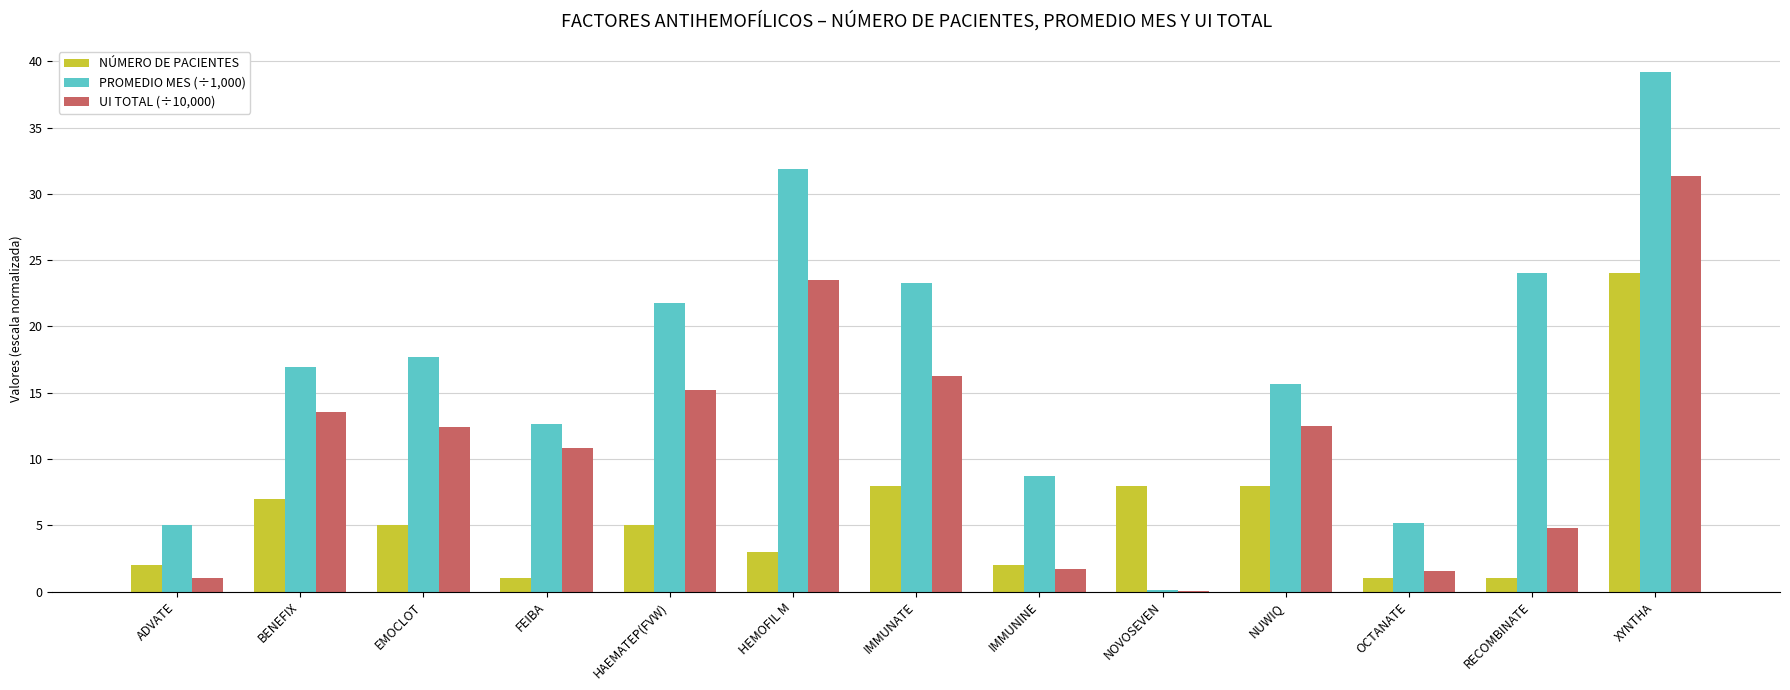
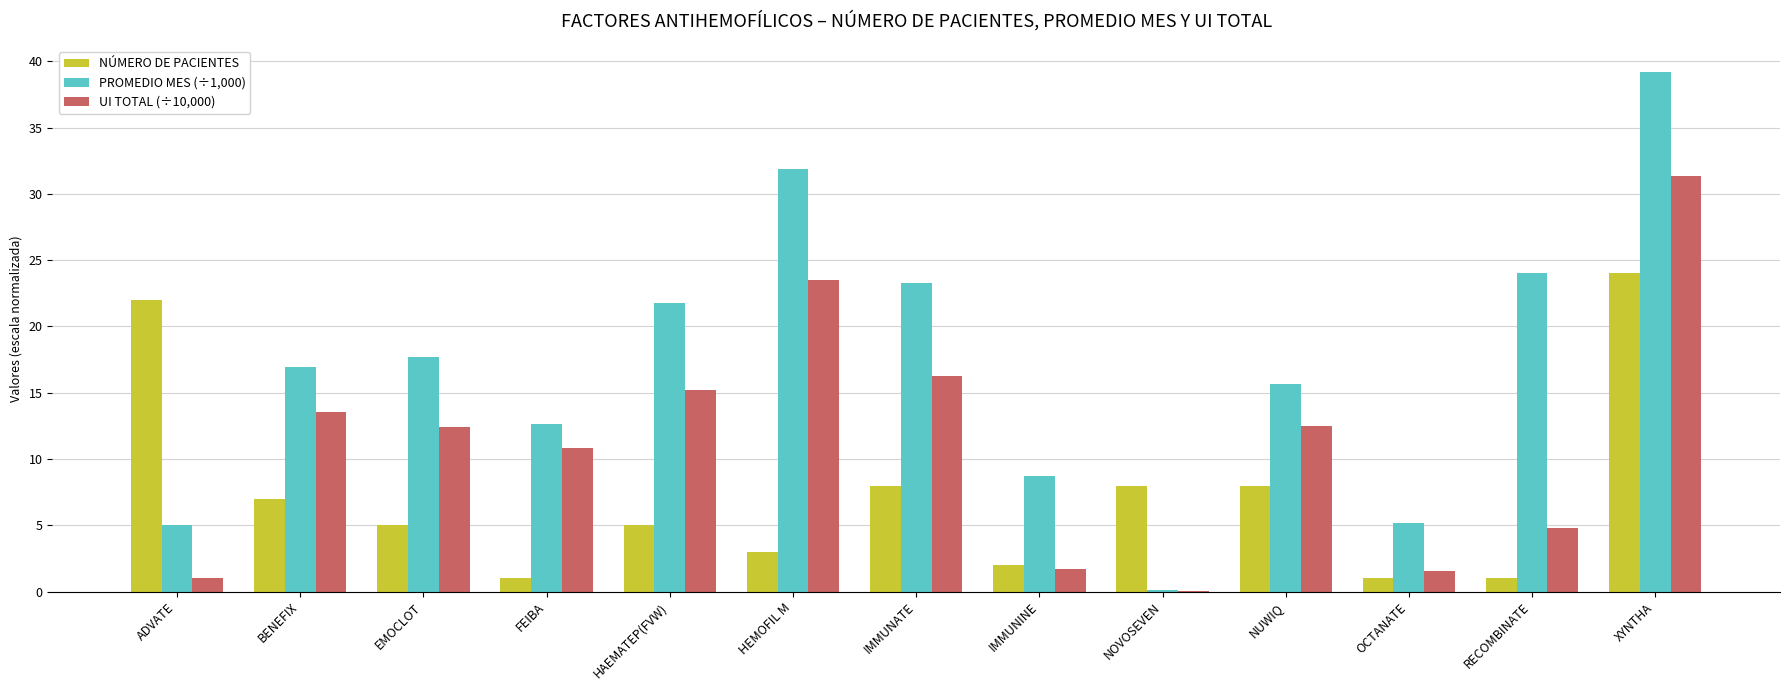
NÚMERO DE PACIENTES, ADVATE: 2 -> 22
